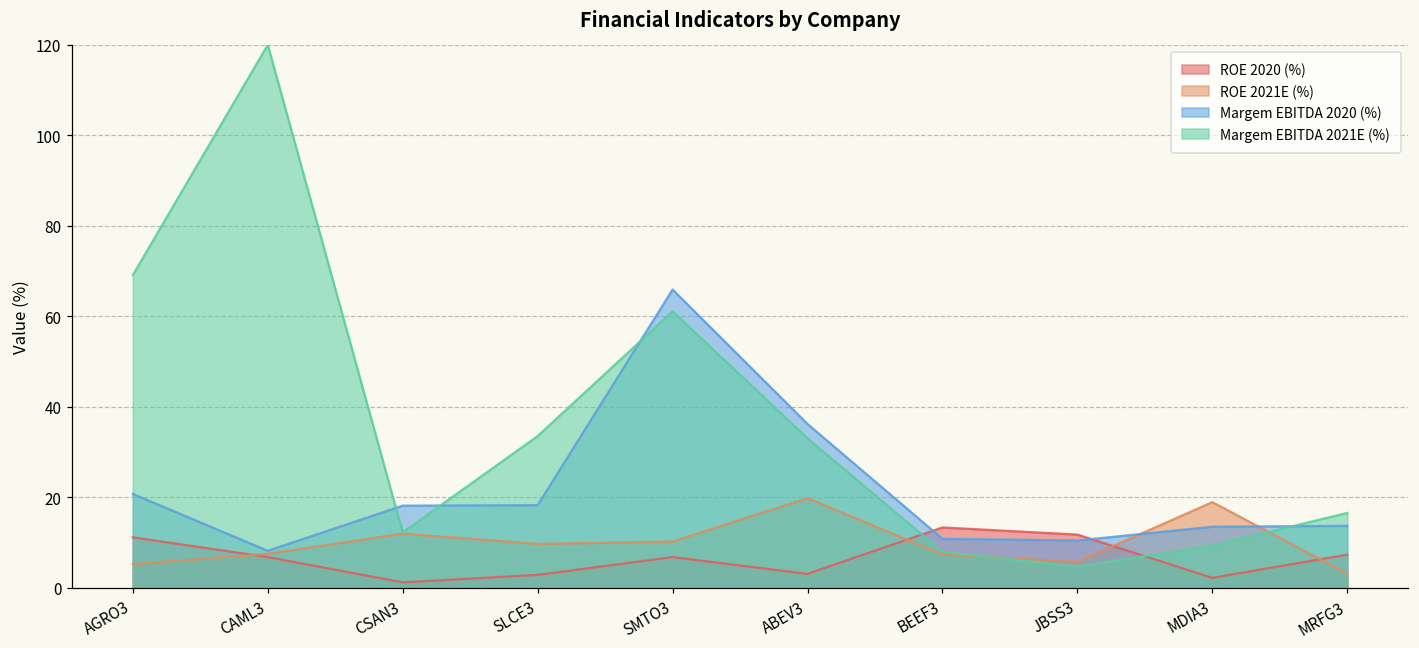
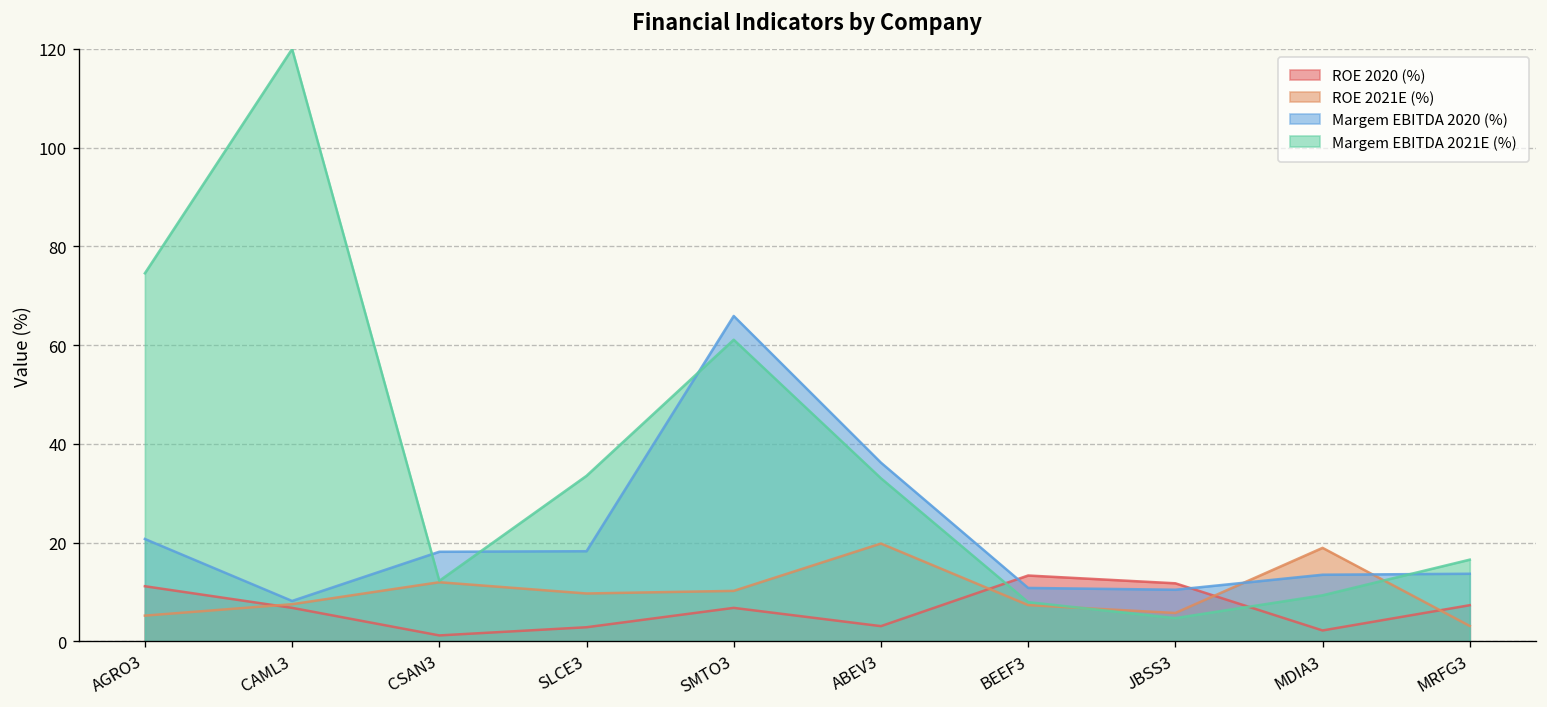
Margem EBITDA 2021E (%), AGRO3: 69 -> 75
